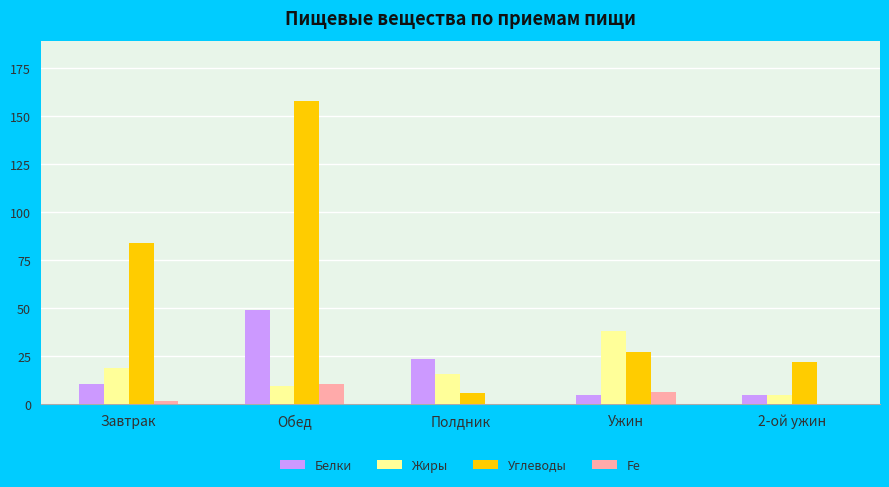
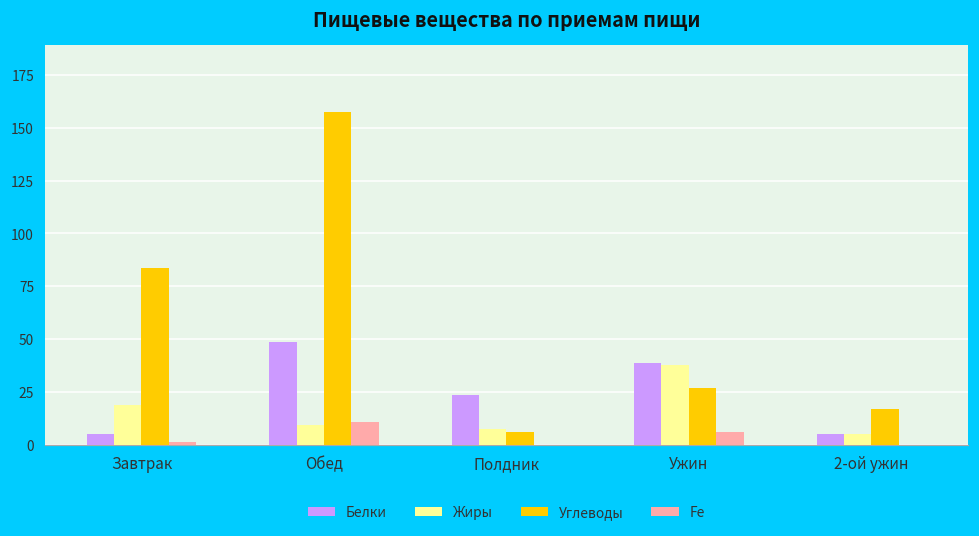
Белки, Завтрак: 10 -> 5
Жиры, Полдник: 15 -> 7
Белки, Ужин: 5 -> 39
Углеводы, 2-ой ужин: 22 -> 17
